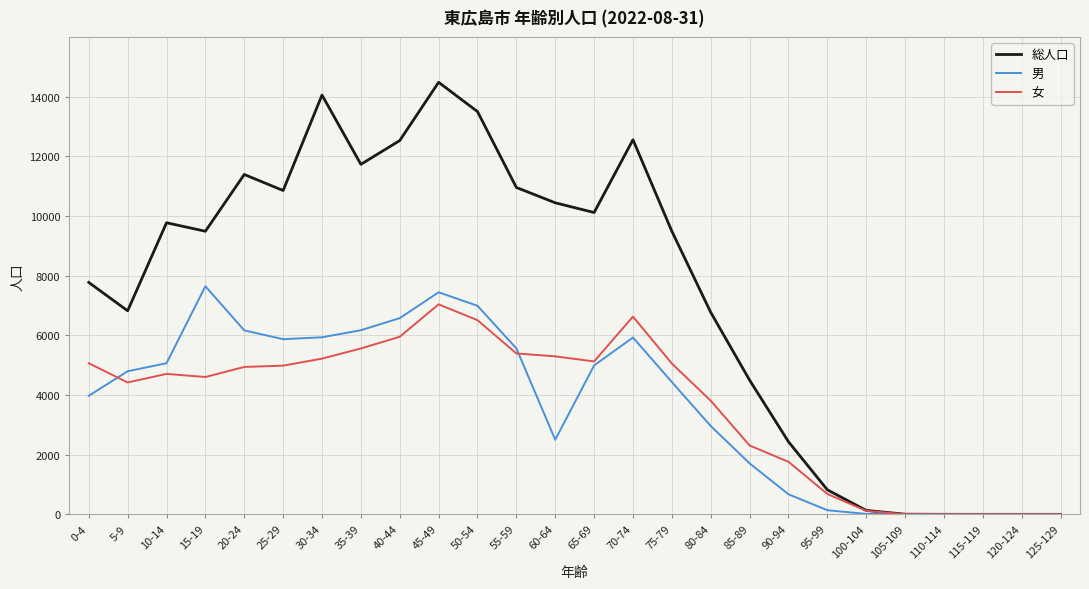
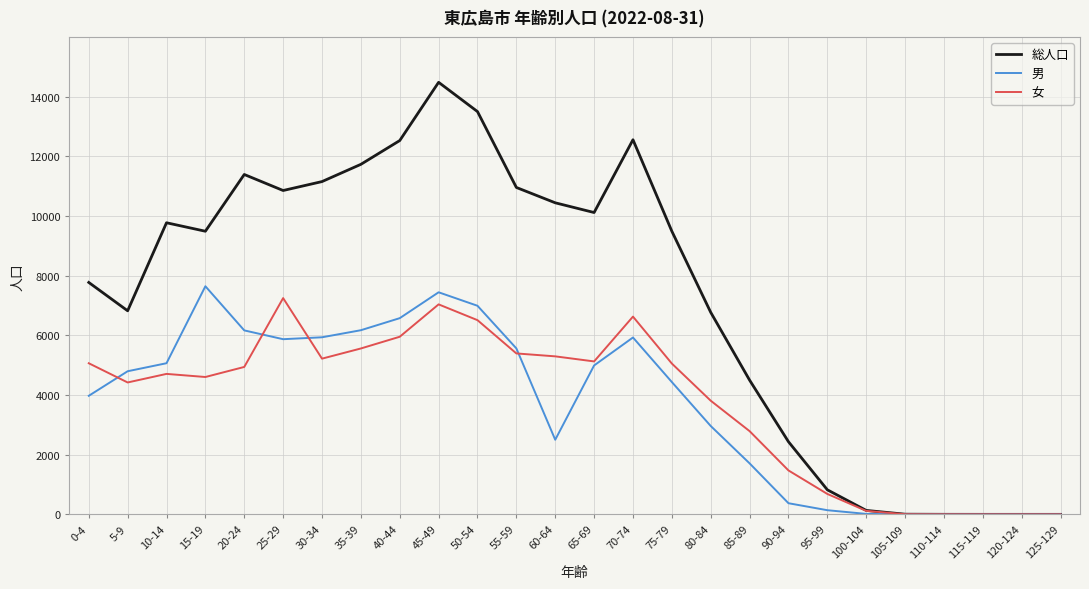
女, 25-29: 5000 -> 7200
総人口, 30-34: 14100 -> 11200
女, 85-89: 2300 -> 2800
男, 90-94: 700 -> 400
女, 90-94: 1800 -> 1500
